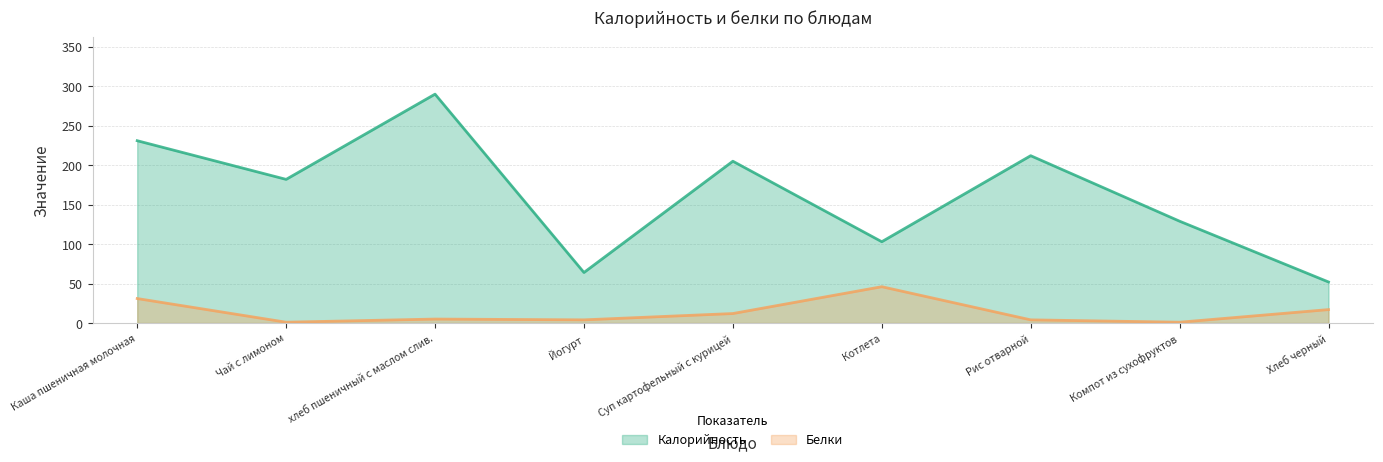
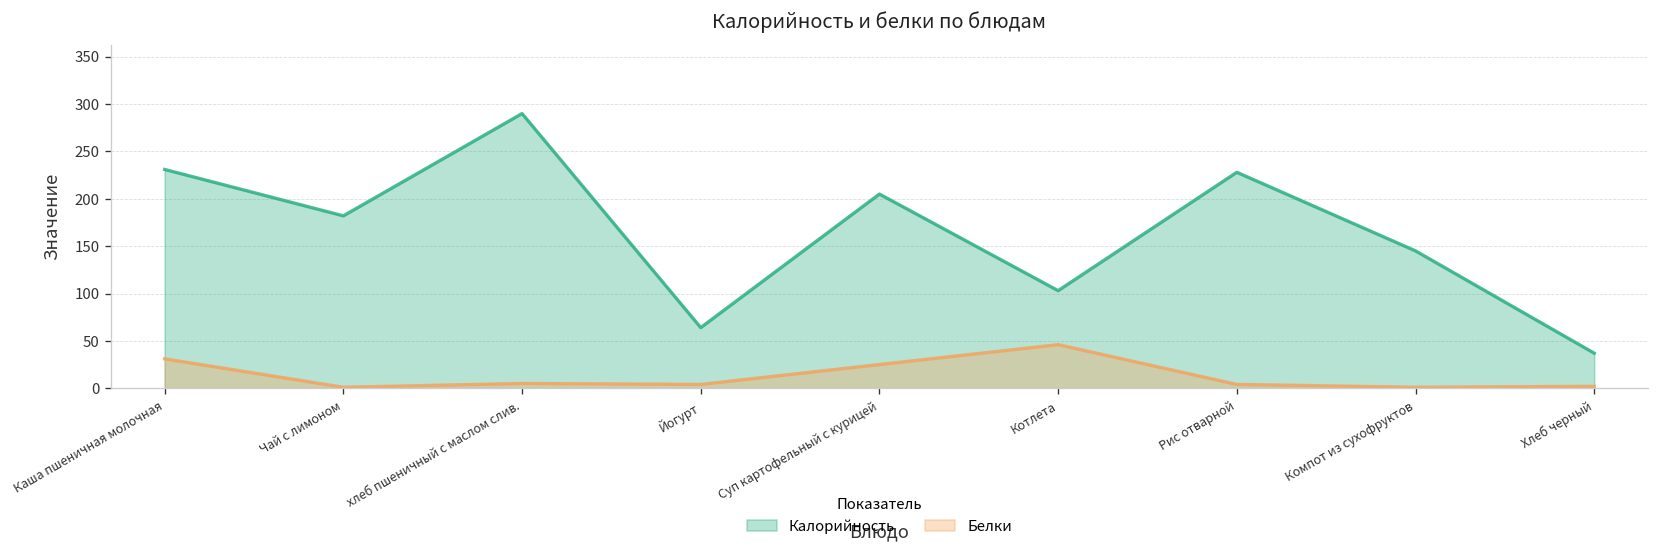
Белки, Суп картофельный с курицей: 10 -> 30
Калорийность, Рис отварной: 210 -> 230
Калорийность, Компот из сухофруктов: 130 -> 150
Калорийность, Хлеб черный: 50 -> 40
Белки, Хлеб черный: 20 -> 0
